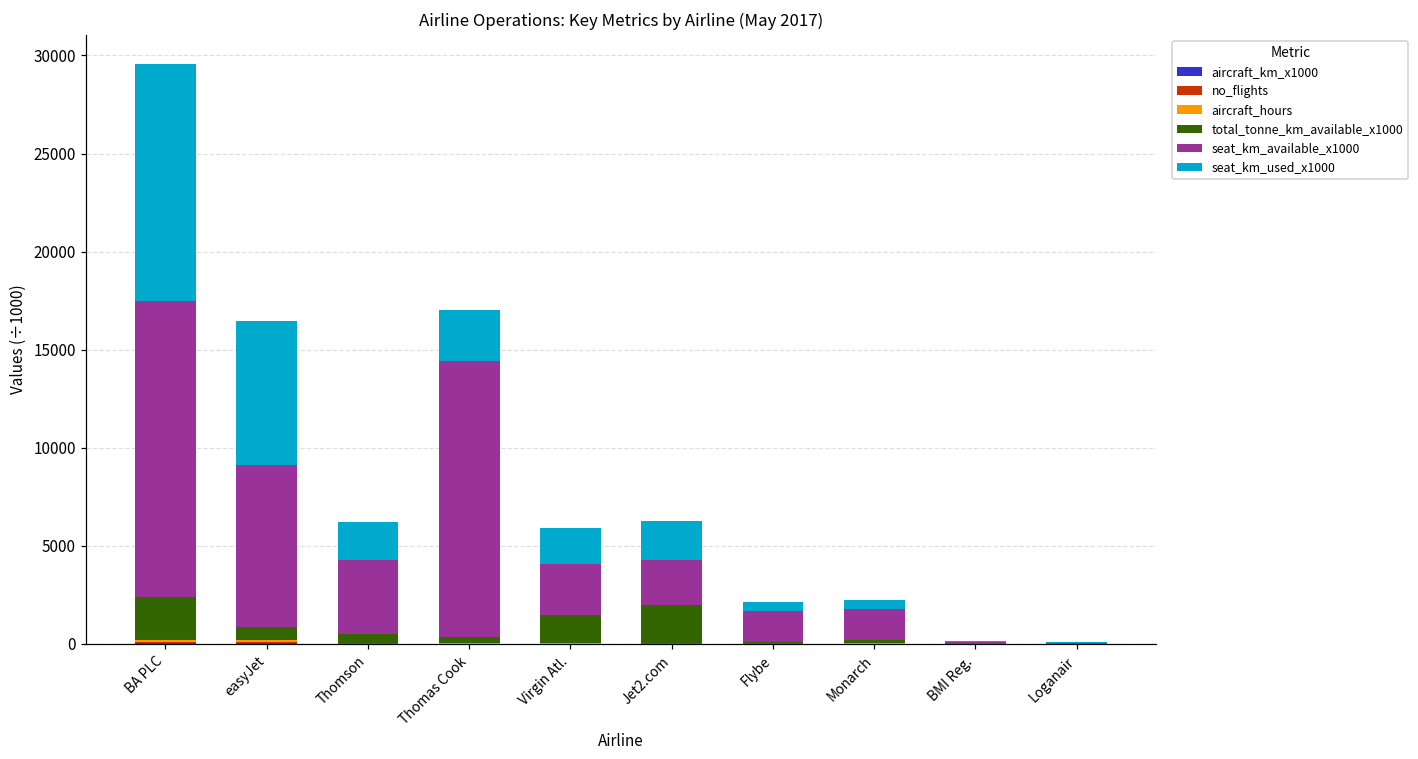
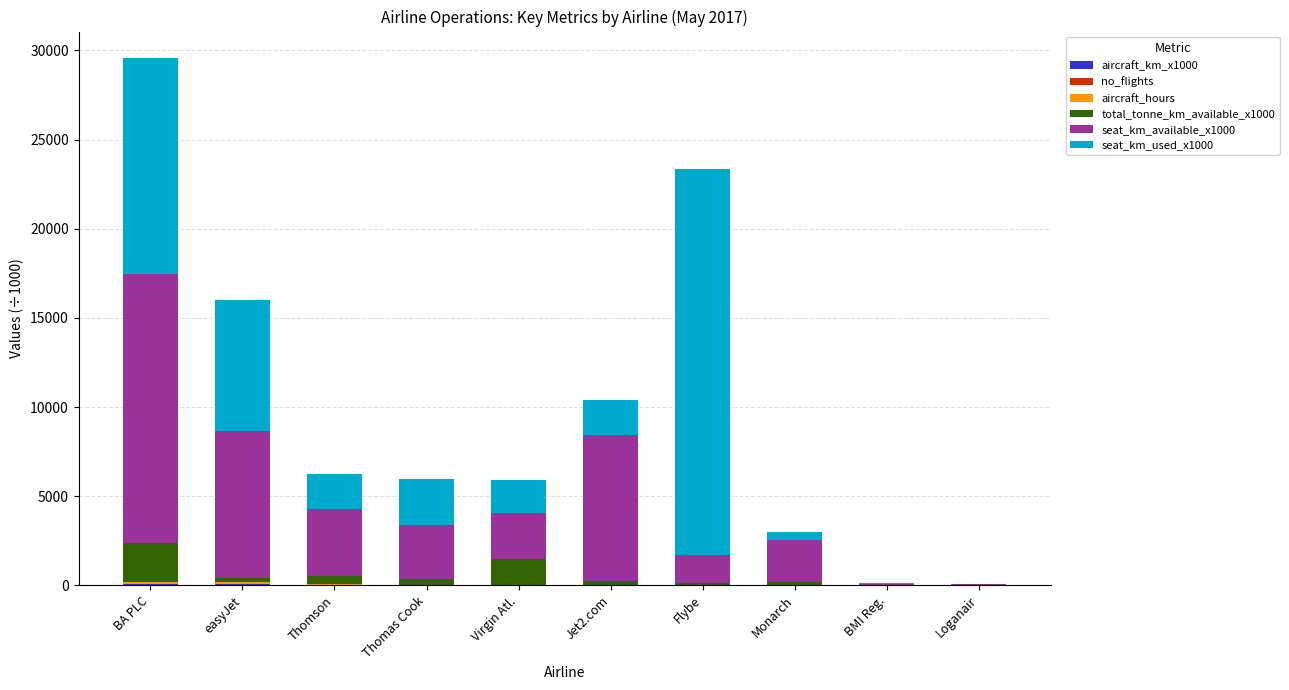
total_tonne_km_available_x1000, easyJet: 700 -> 300
seat_km_available_x1000, Thomas Cook: 14000 -> 3000
total_tonne_km_available_x1000, Jet2.com: 1900 -> 200
seat_km_available_x1000, Jet2.com: 2300 -> 8100
seat_km_used_x1000, Flybe: 400 -> 21700
seat_km_available_x1000, Monarch: 1600 -> 2400
